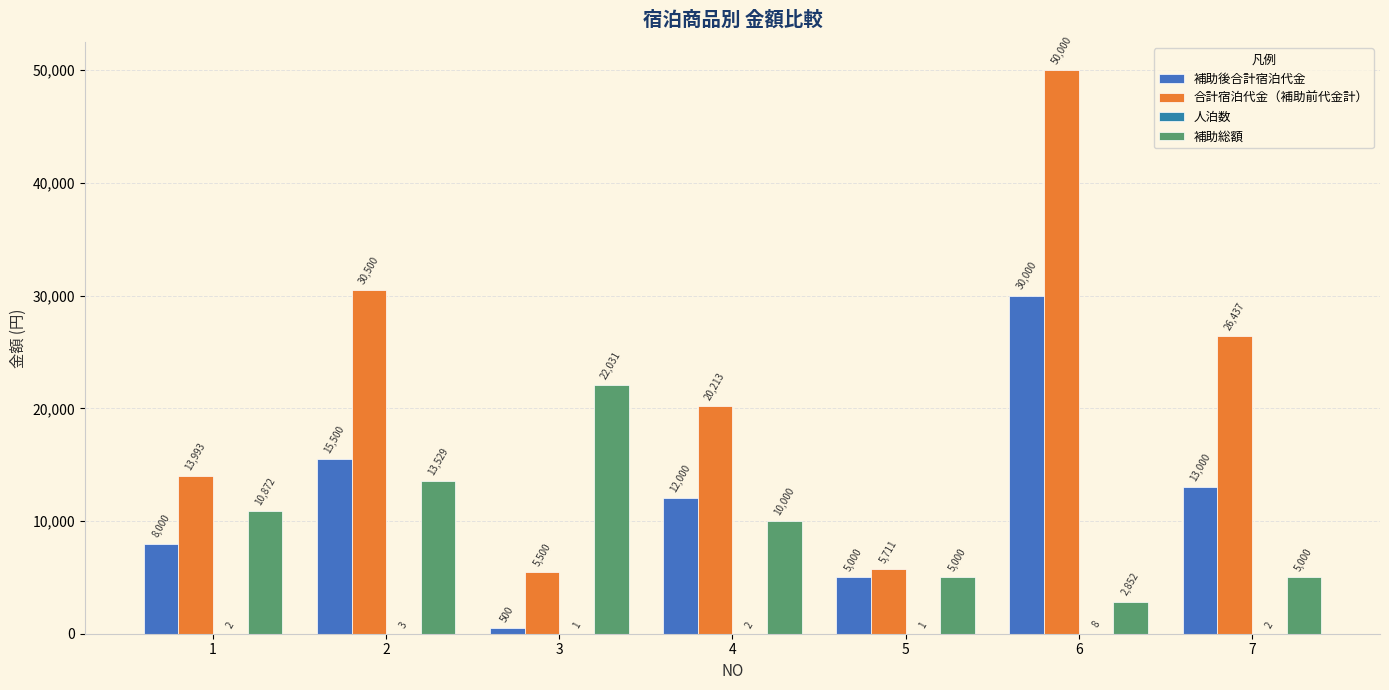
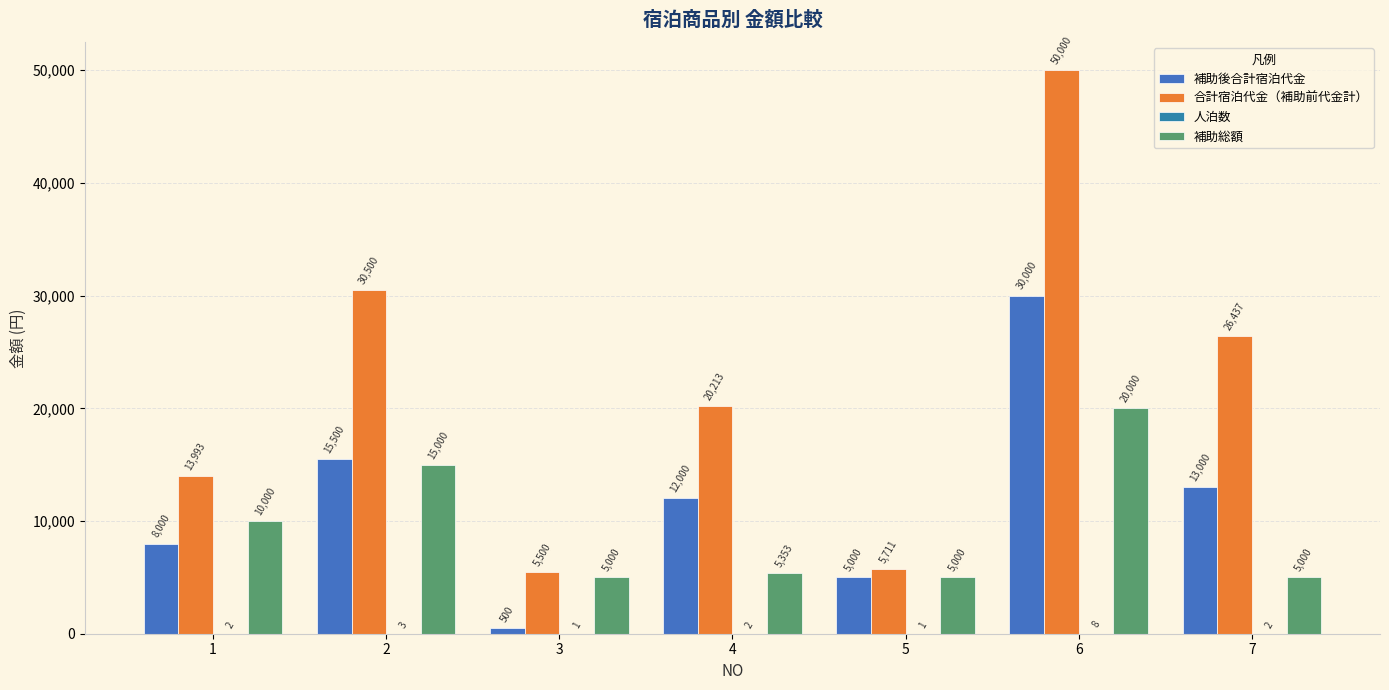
補助総額, 1: 10,872 -> 10,000
補助総額, 2: 13,529 -> 15,000
補助総額, 3: 22,031 -> 5,000
補助総額, 4: 10,000 -> 5,353
補助総額, 6: 2,852 -> 20,000
